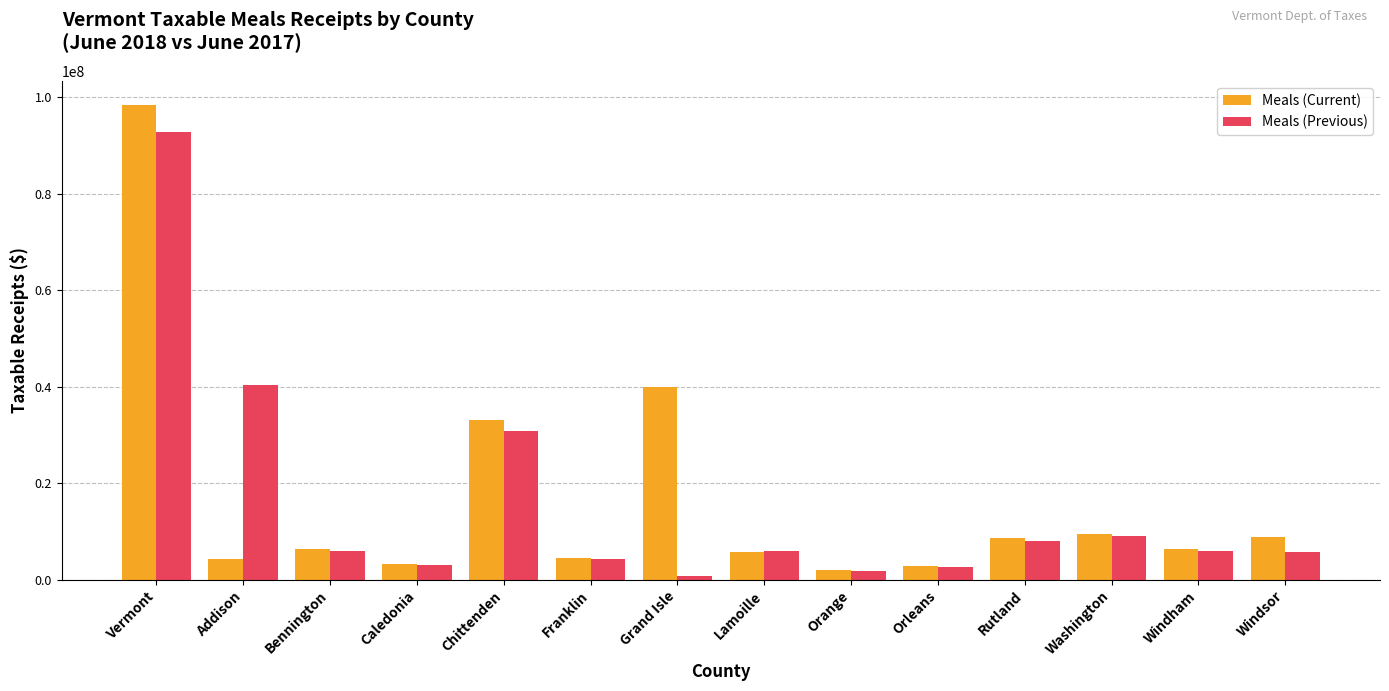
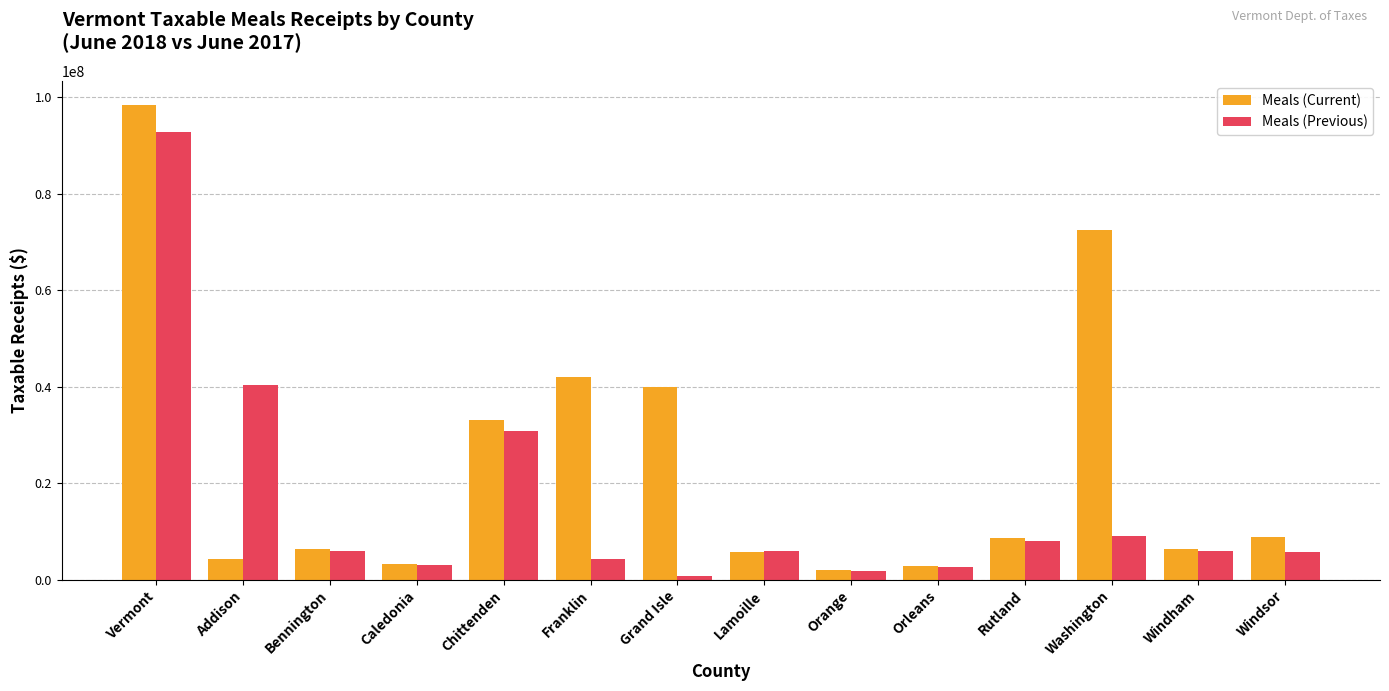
Meals (Current), Franklin: 5000000 -> 42000000
Meals (Current), Washington: 9000000 -> 72000000
